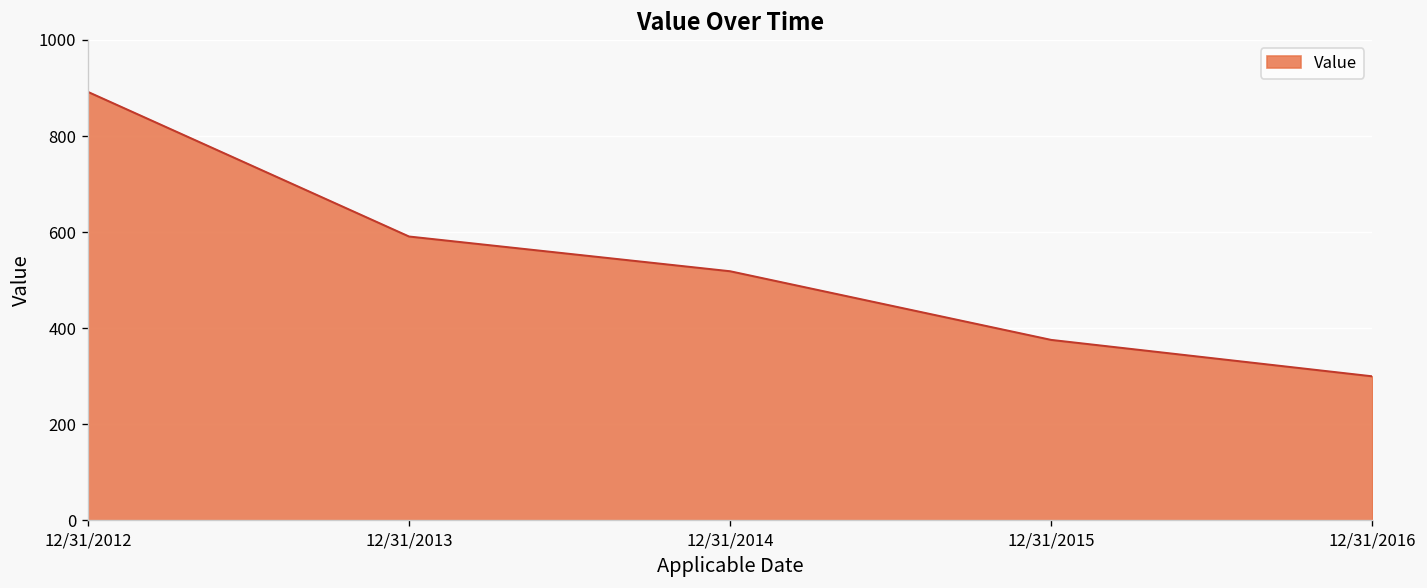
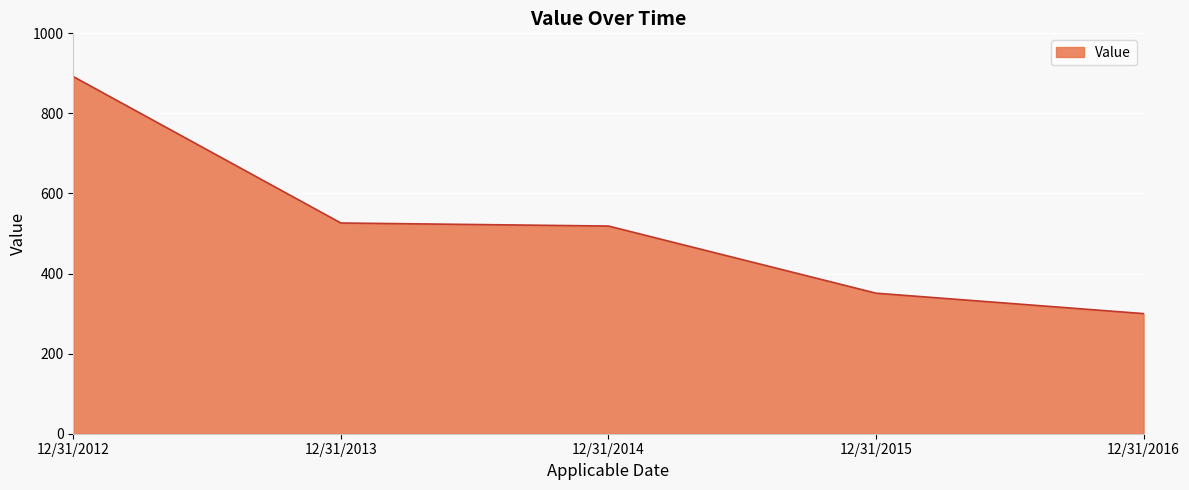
12/31/2013: 590 -> 530
12/31/2015: 380 -> 350
